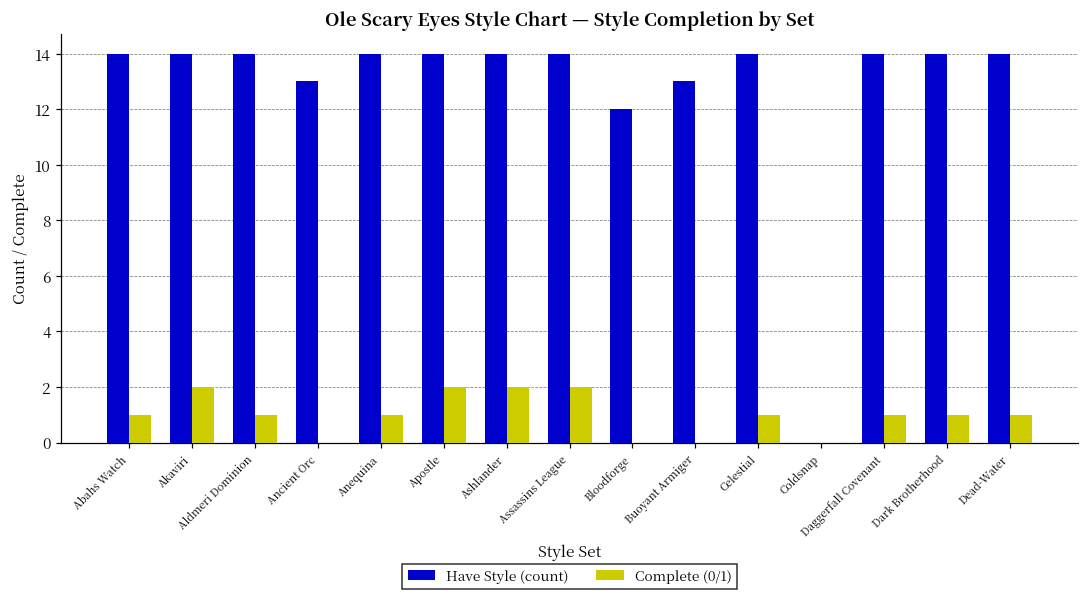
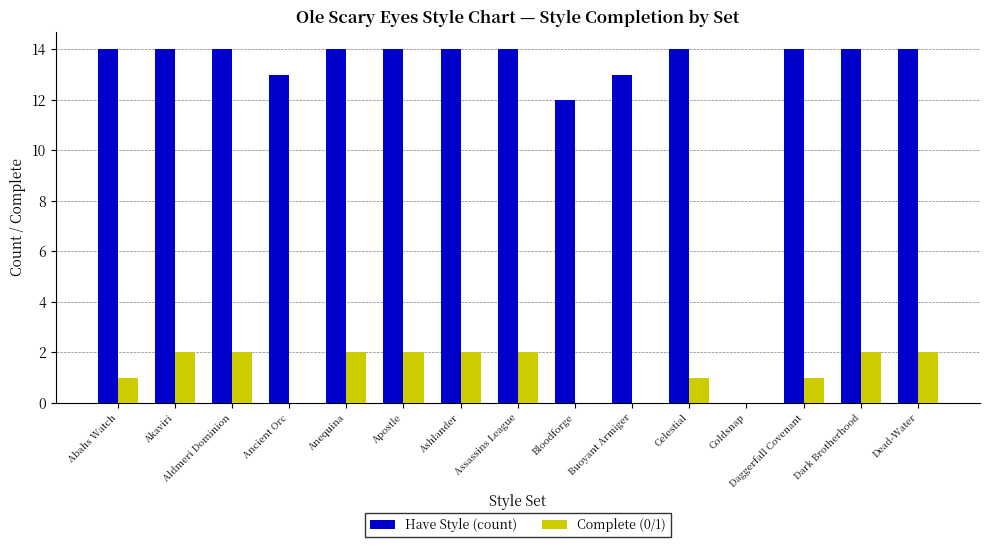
Complete (0/1), Aldmeri Dominion: 1 -> 2
Complete (0/1), Anequina: 1 -> 2
Complete (0/1), Dark Brotherhood: 1 -> 2
Complete (0/1), Dead-Water: 1 -> 2
